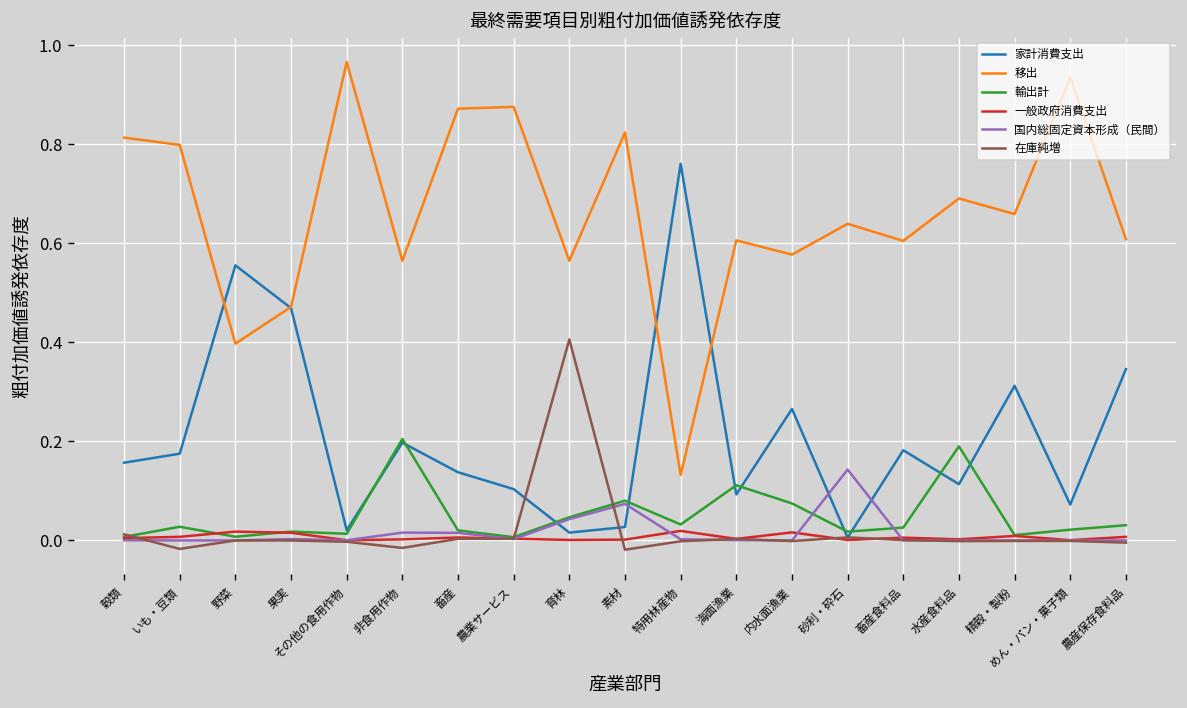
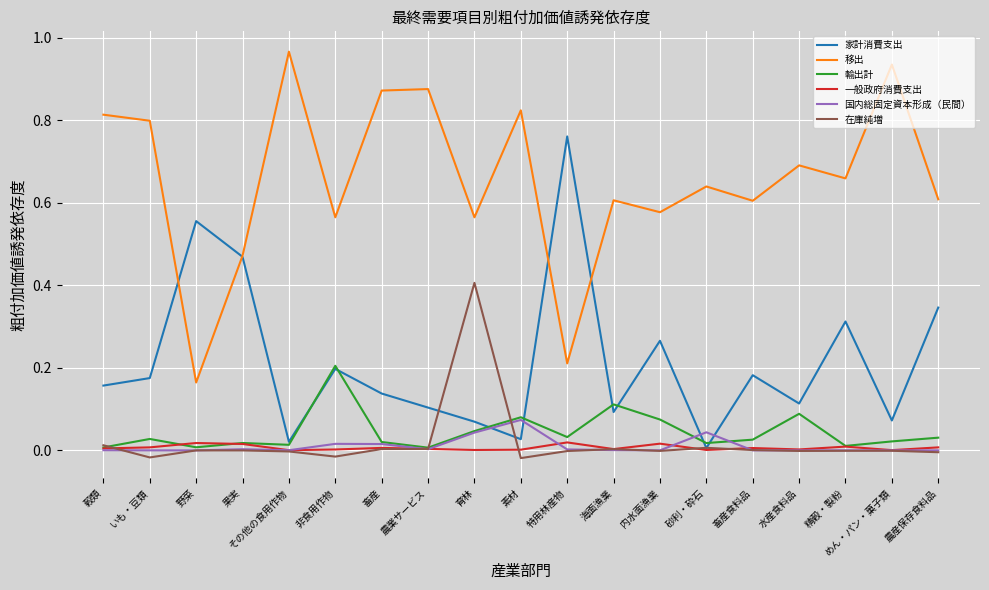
移出, 野菜: 0.40 -> 0.16
家計消費支出, 育林: 0.02 -> 0.07
移出, 特用林産物: 0.13 -> 0.21
国内総固定資本形成（民間）, 砂利・砕石: 0.14 -> 0.04
輸出計, 水産食料品: 0.19 -> 0.09
